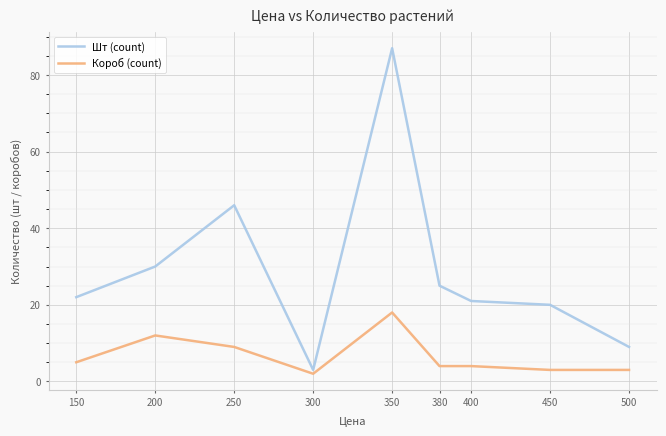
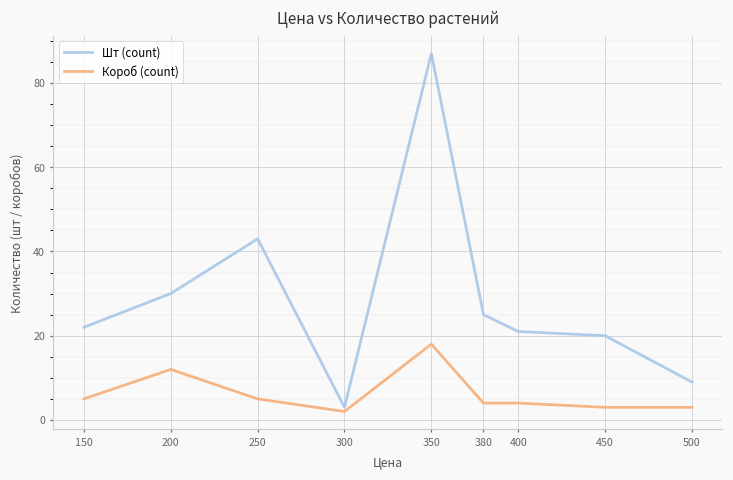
Шт (count), 250: 46 -> 43
Короб (count), 250: 9 -> 5
